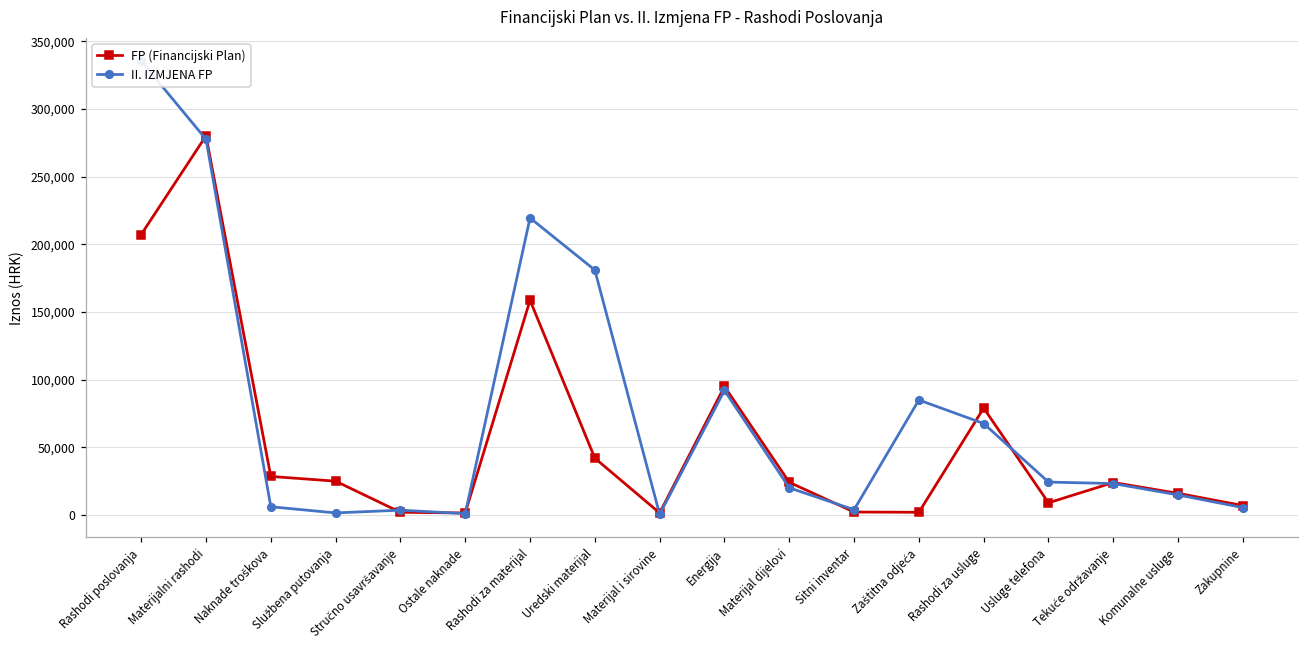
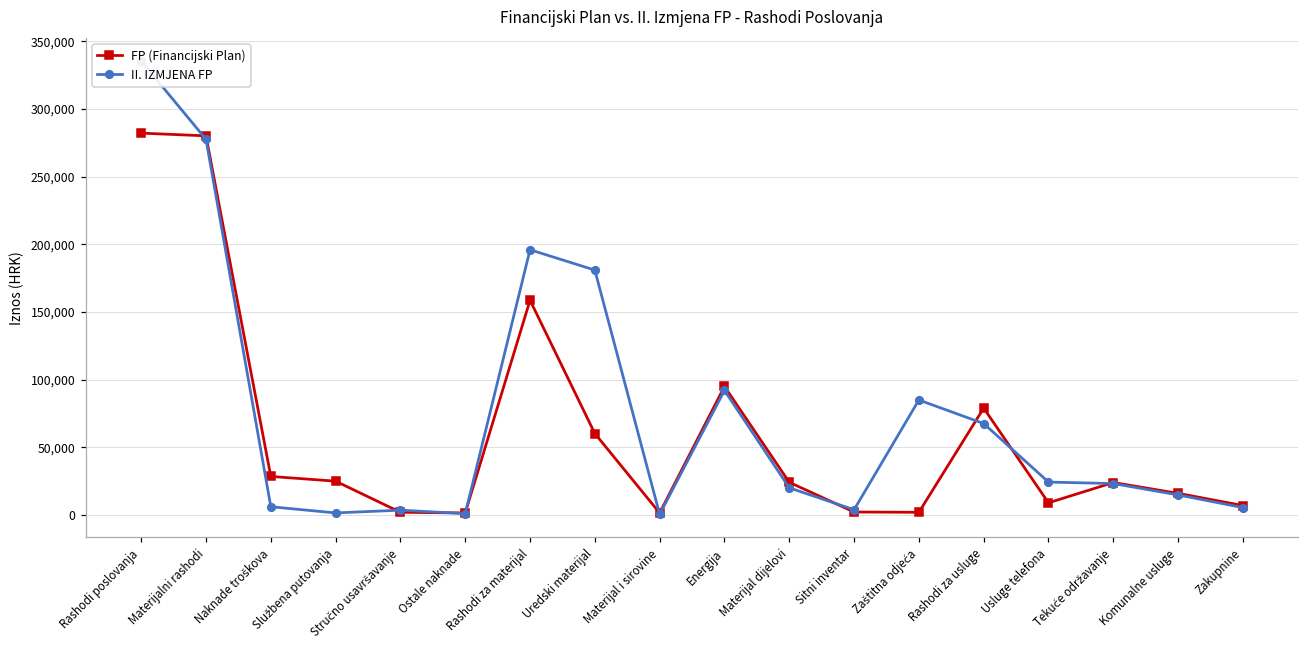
FP (Financijski Plan), Rashodi poslovanja: 207,000 -> 282,000
II. IZMJENA FP, Rashodi za materijal: 220,000 -> 196,000
FP (Financijski Plan), Uredski materijal: 42,000 -> 60,000
